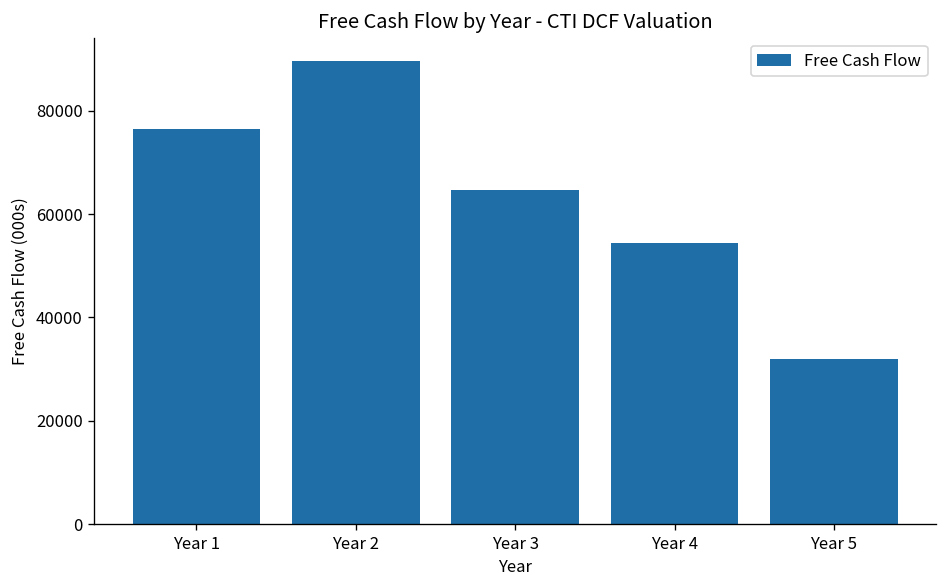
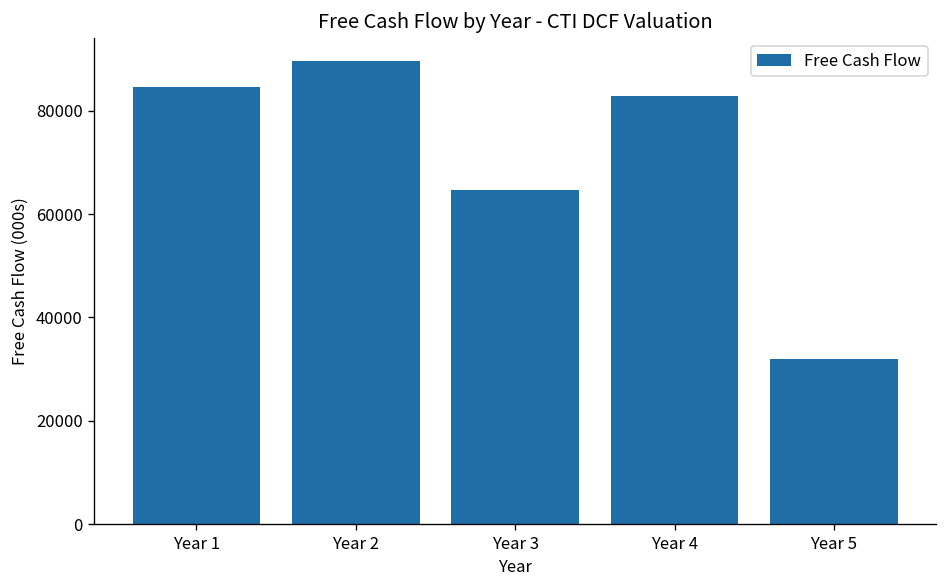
Year 1: 77000 -> 85000
Year 4: 54000 -> 83000
